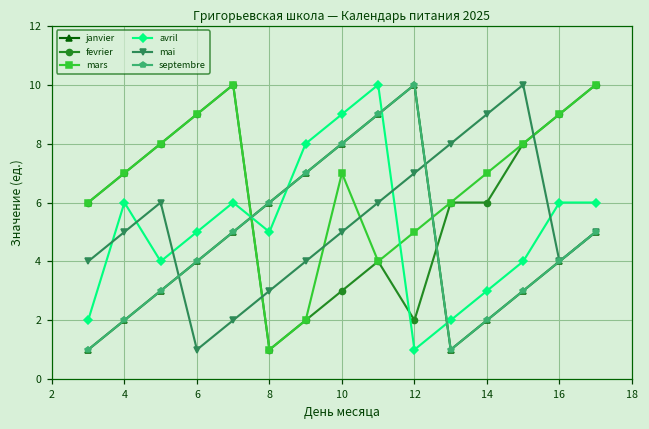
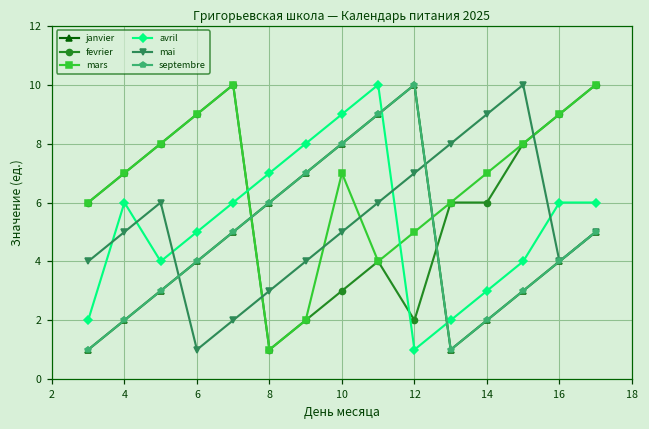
avril, 8: 5 -> 7
